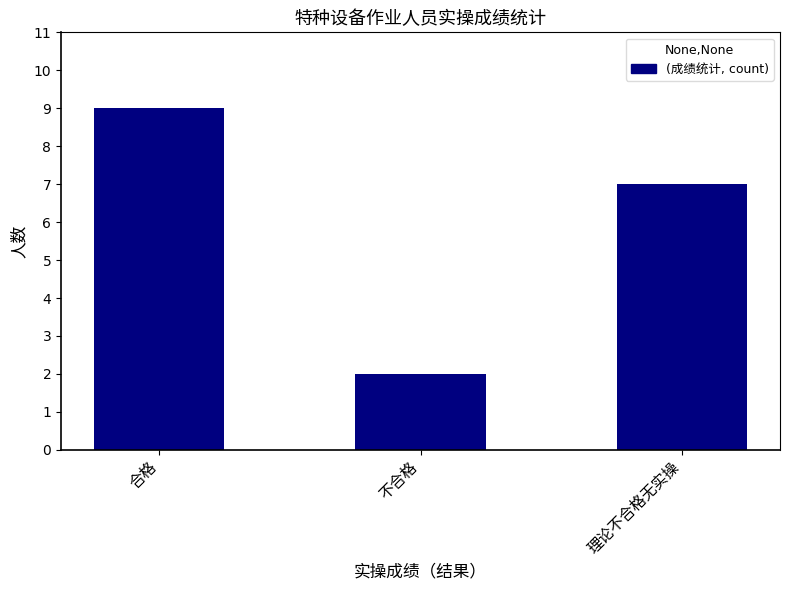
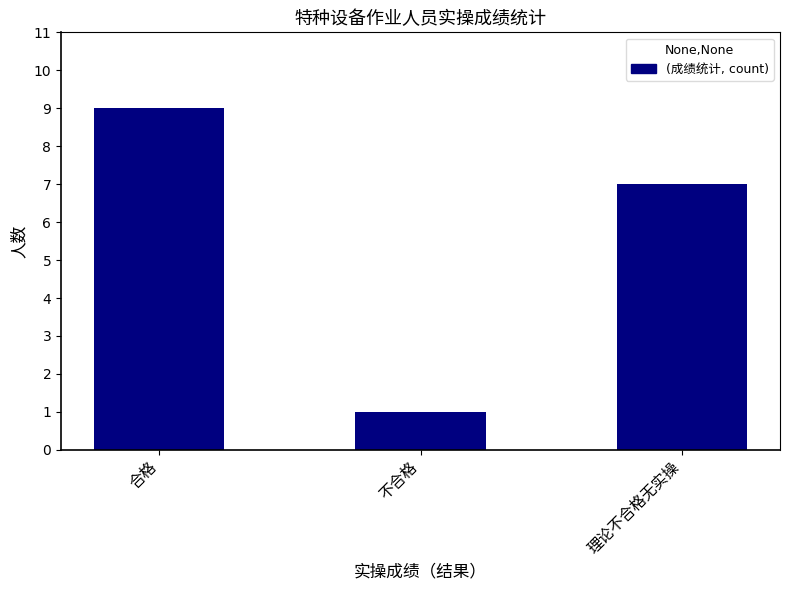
不合格: 2 -> 1
